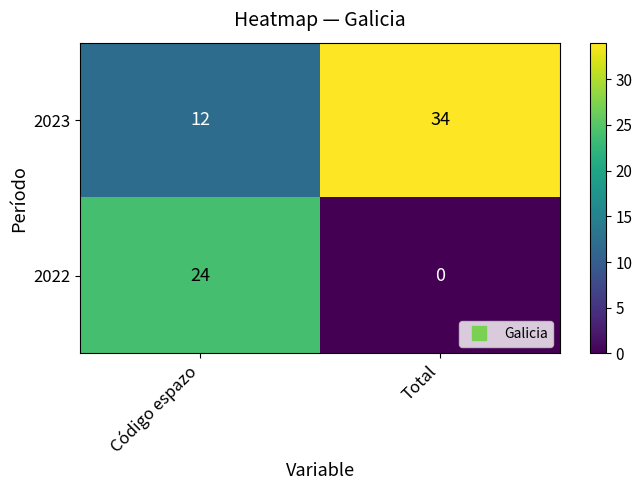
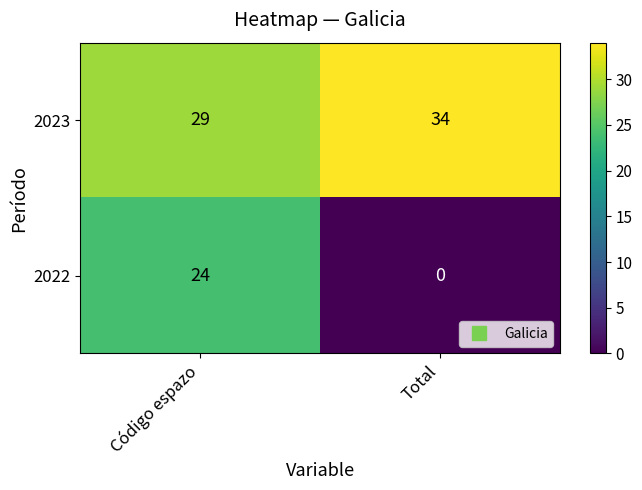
2023, Código espazo: 12 -> 29
